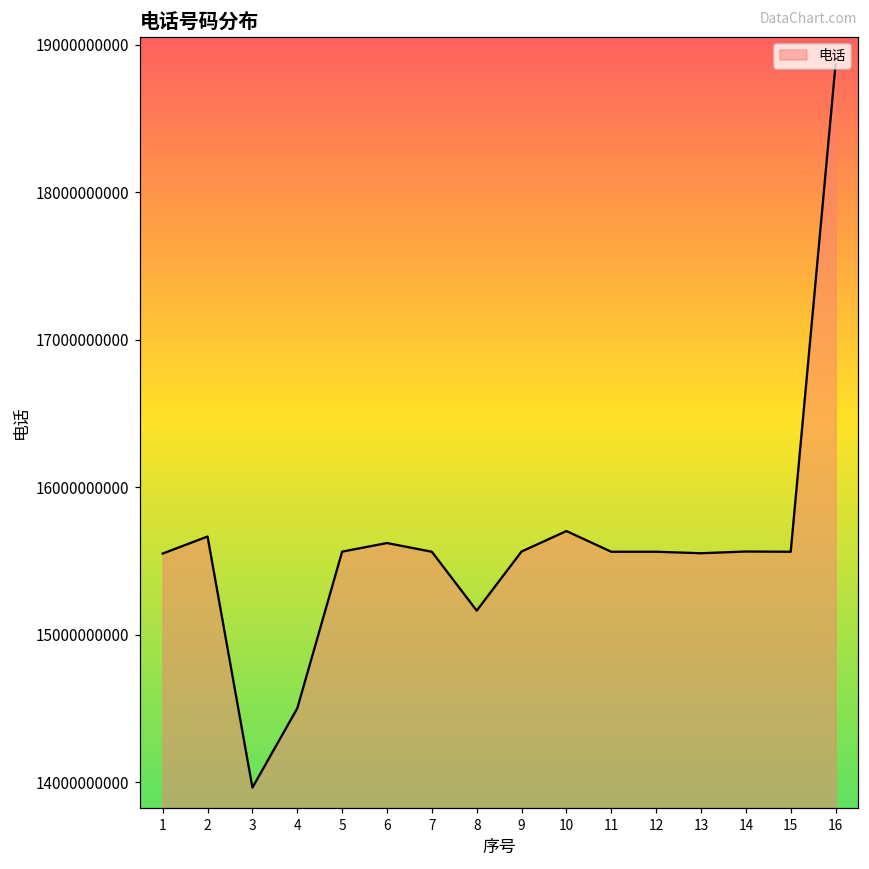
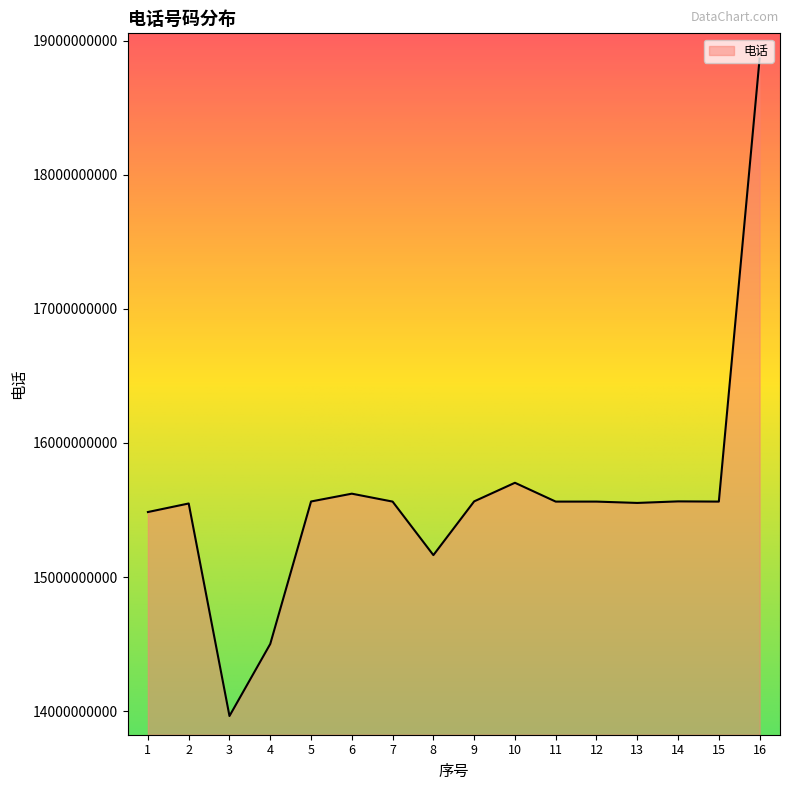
1: 15550000000 -> 15480000000
2: 15670000000 -> 15550000000
